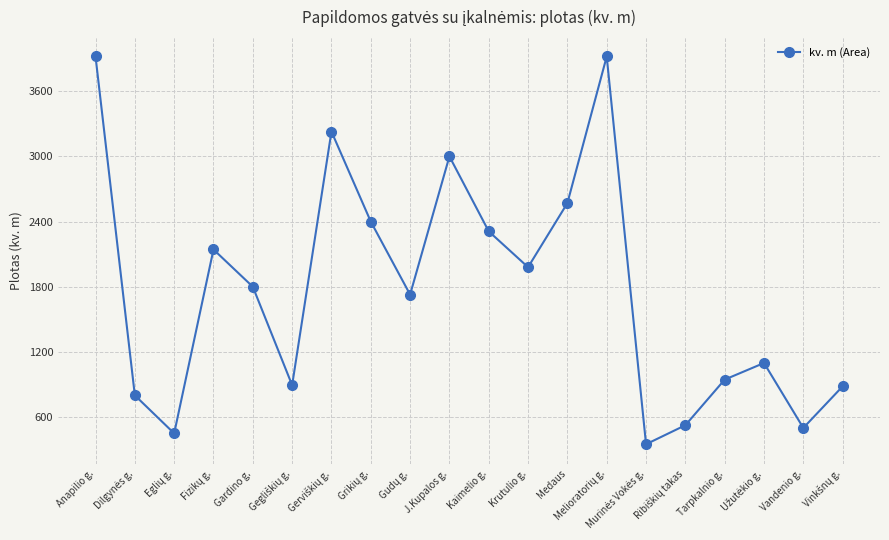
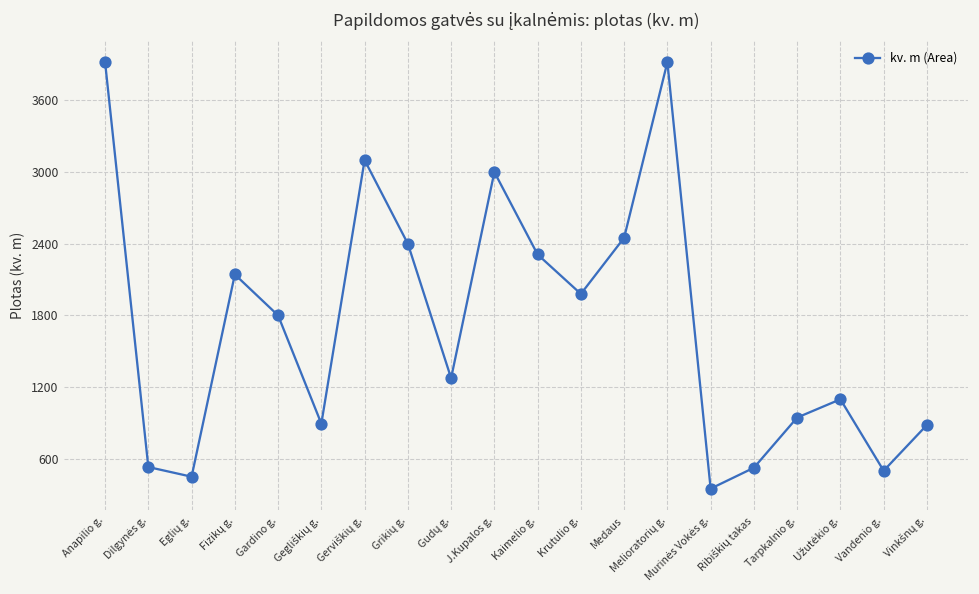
Dilgynės g.: 800 -> 530
Gerviškių g.: 3230 -> 3100
Gudų g.: 1730 -> 1280
Medaus: 2570 -> 2450
